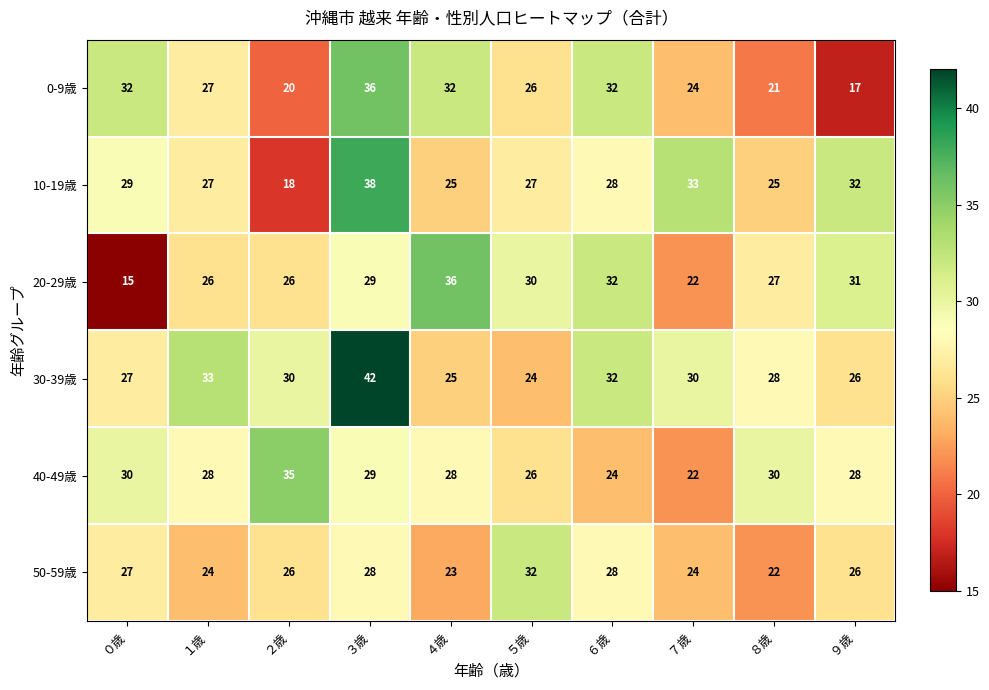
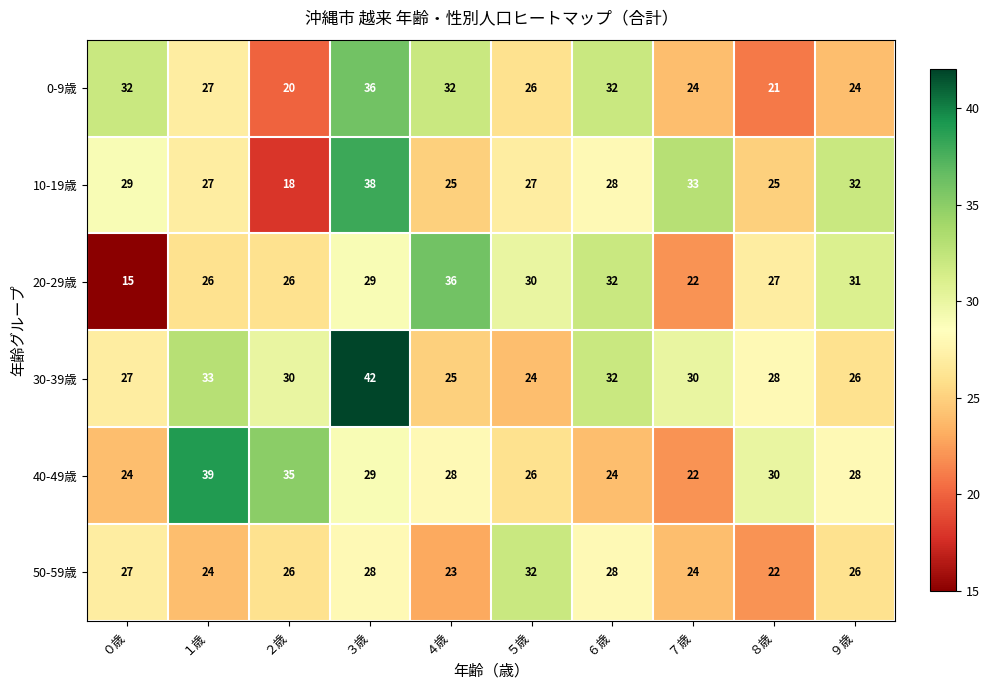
0-9歳, ９歳: 17 -> 24
40-49歳, ０歳: 30 -> 24
40-49歳, １歳: 28 -> 39
